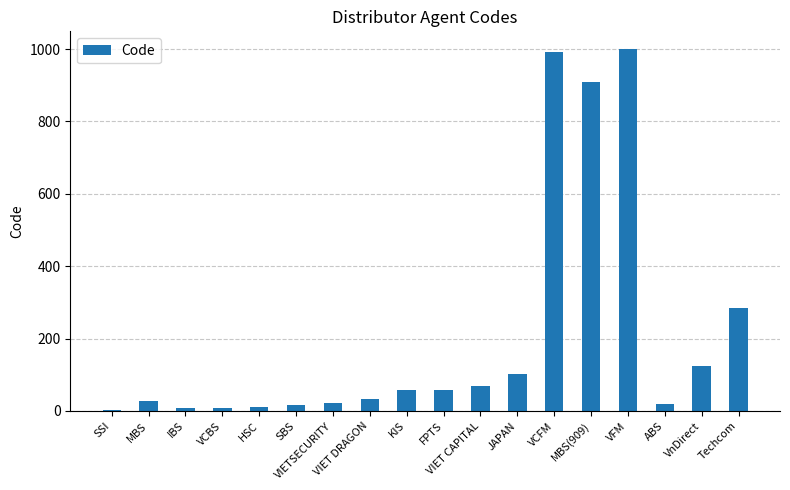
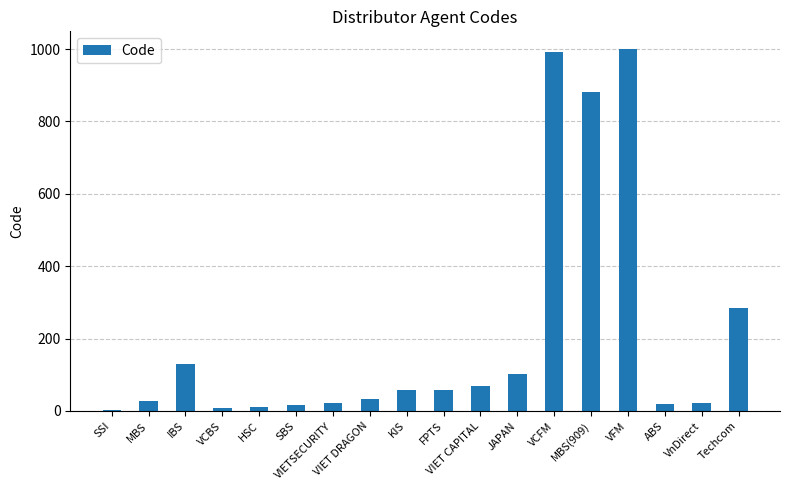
IBS: 10 -> 130
MBS(909): 910 -> 880
VnDirect: 120 -> 20
